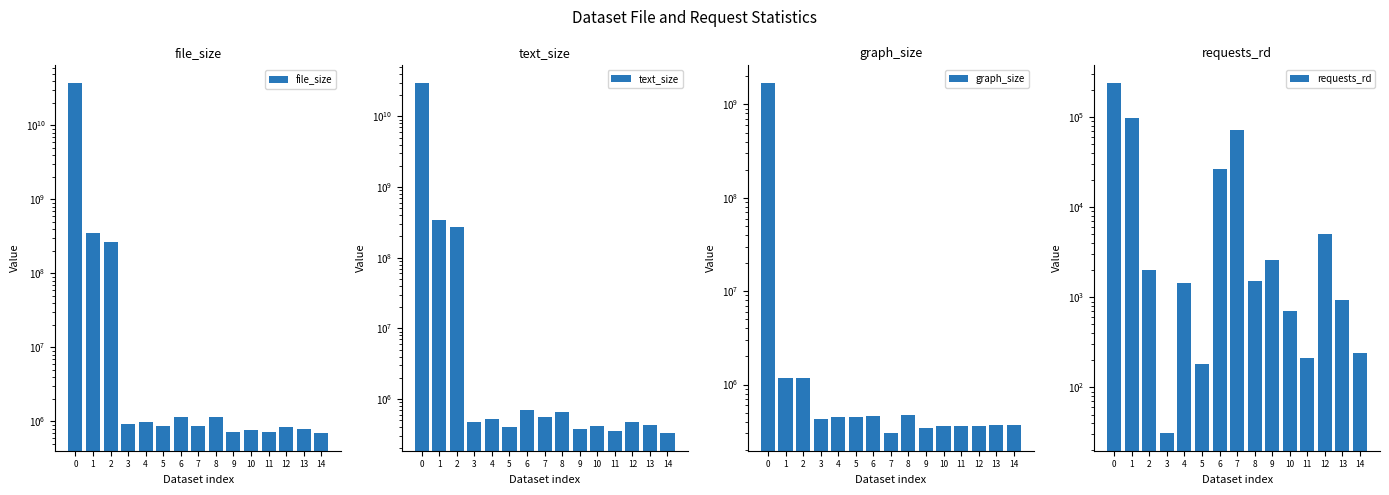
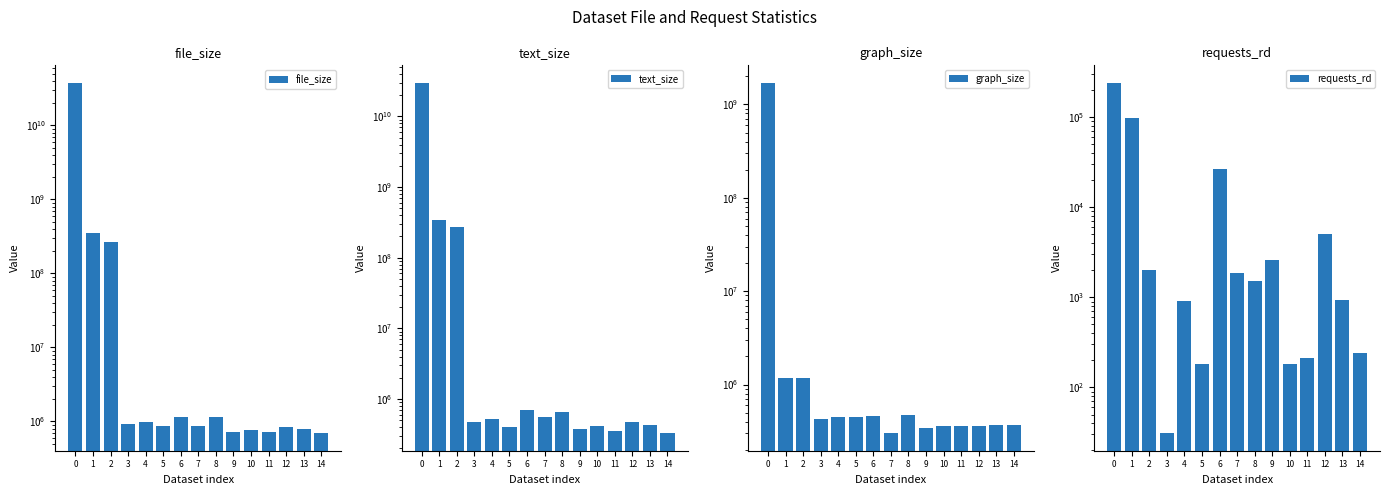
requests_rd, 4: 1400 -> 900
requests_rd, 7: 70000 -> 1900
requests_rd, 10: 700 -> 180
